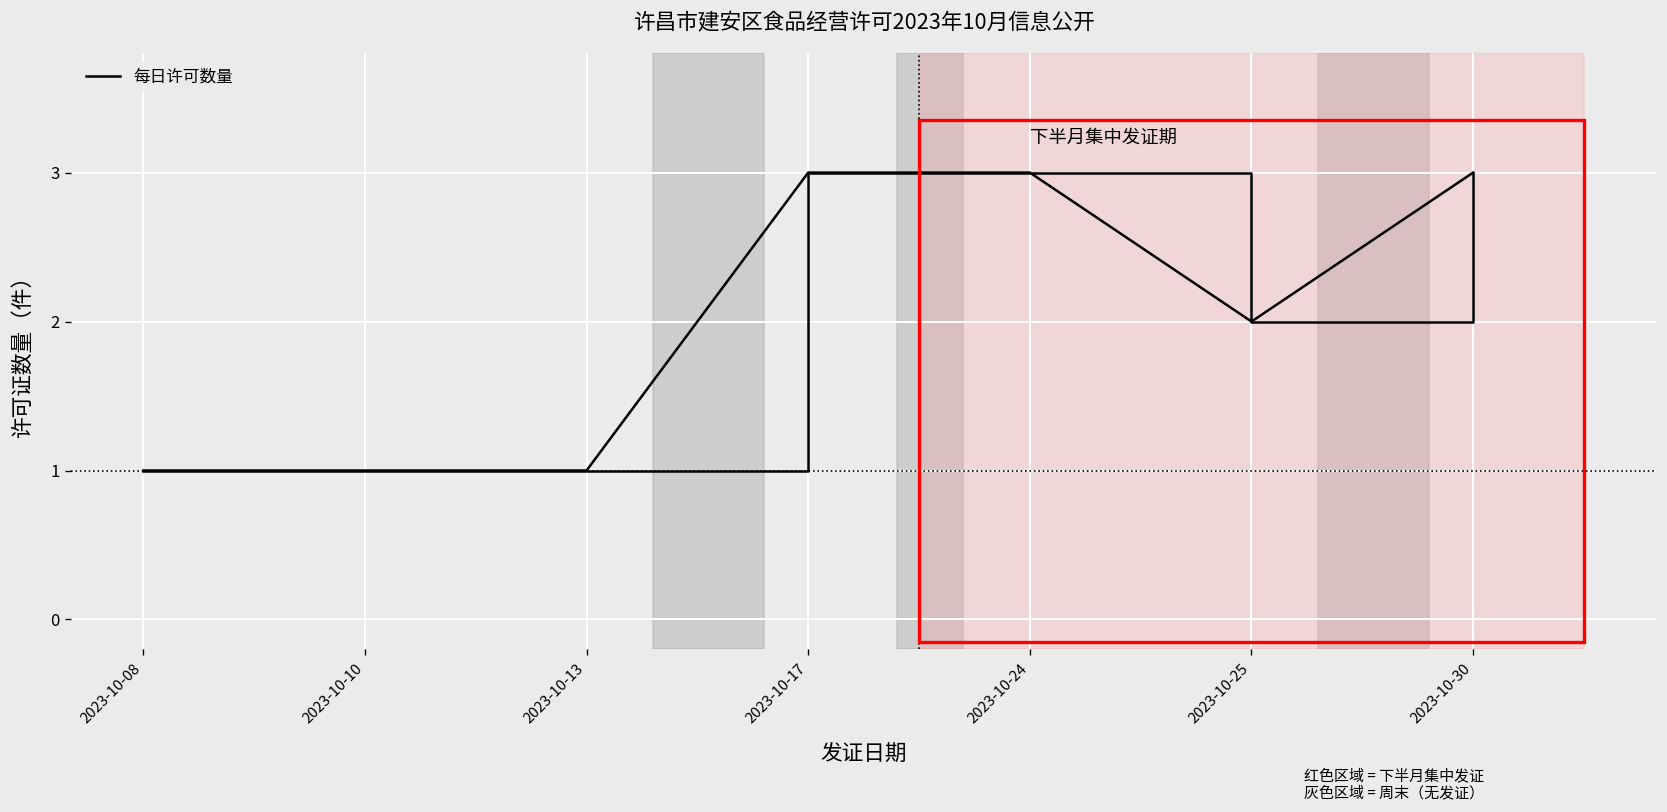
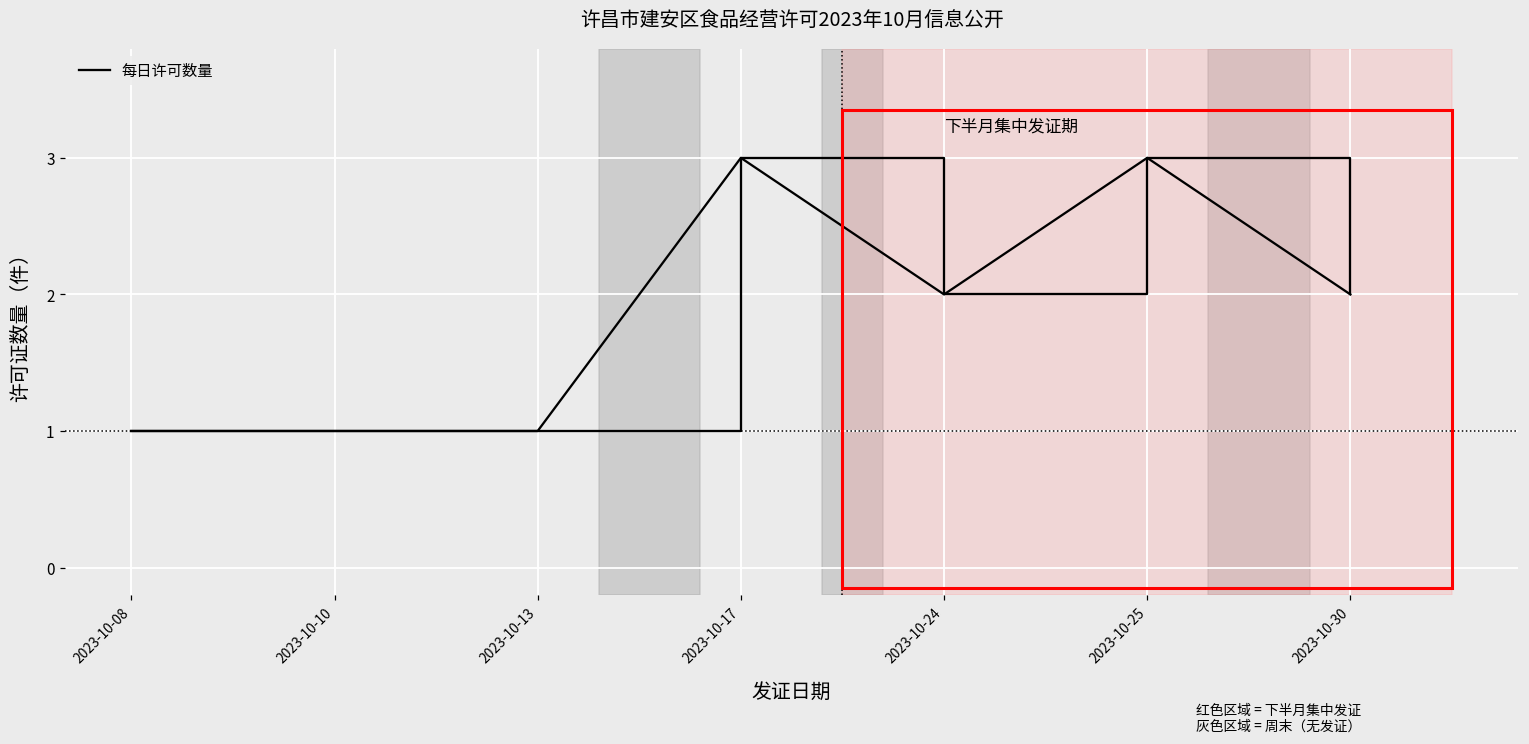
2023-10-24: 3 -> 2
2023-10-25: 2 -> 3
2023-10-30: 3 -> 2
